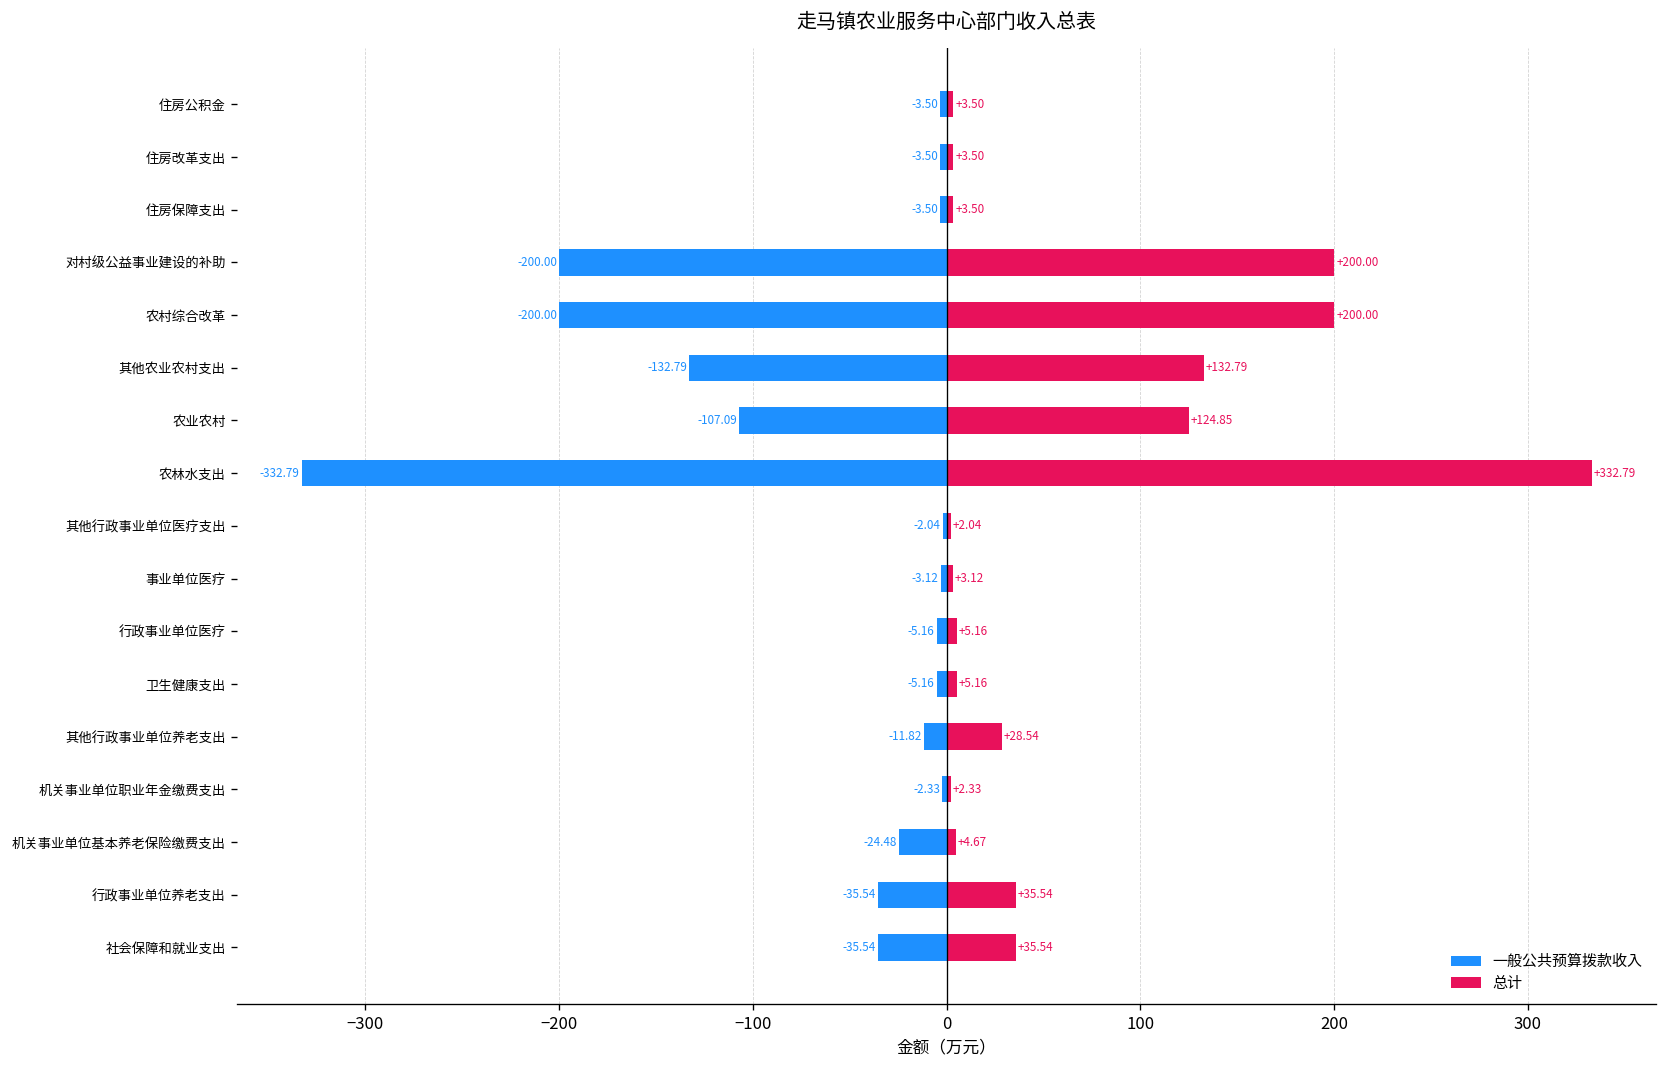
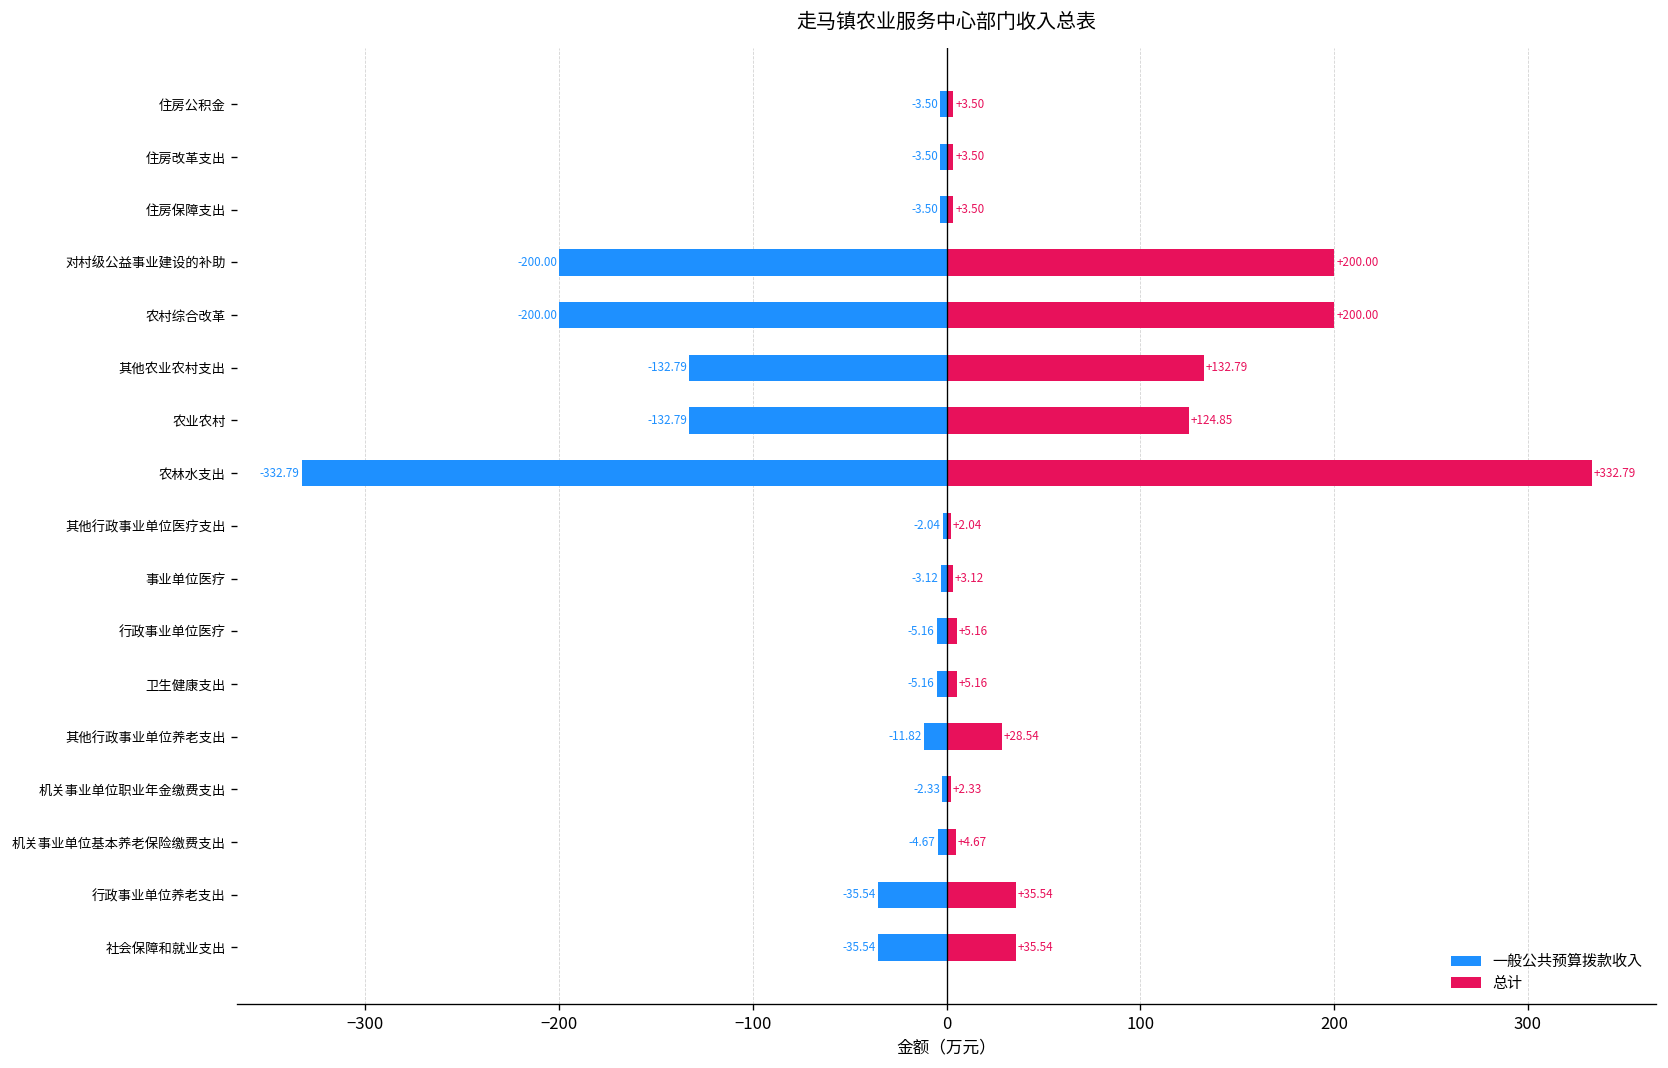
一般公共预算拨款收入, 农业农村: -107.09 -> -132.79
一般公共预算拨款收入, 机关事业单位基本养老保险缴费支出: -24.48 -> -4.67
